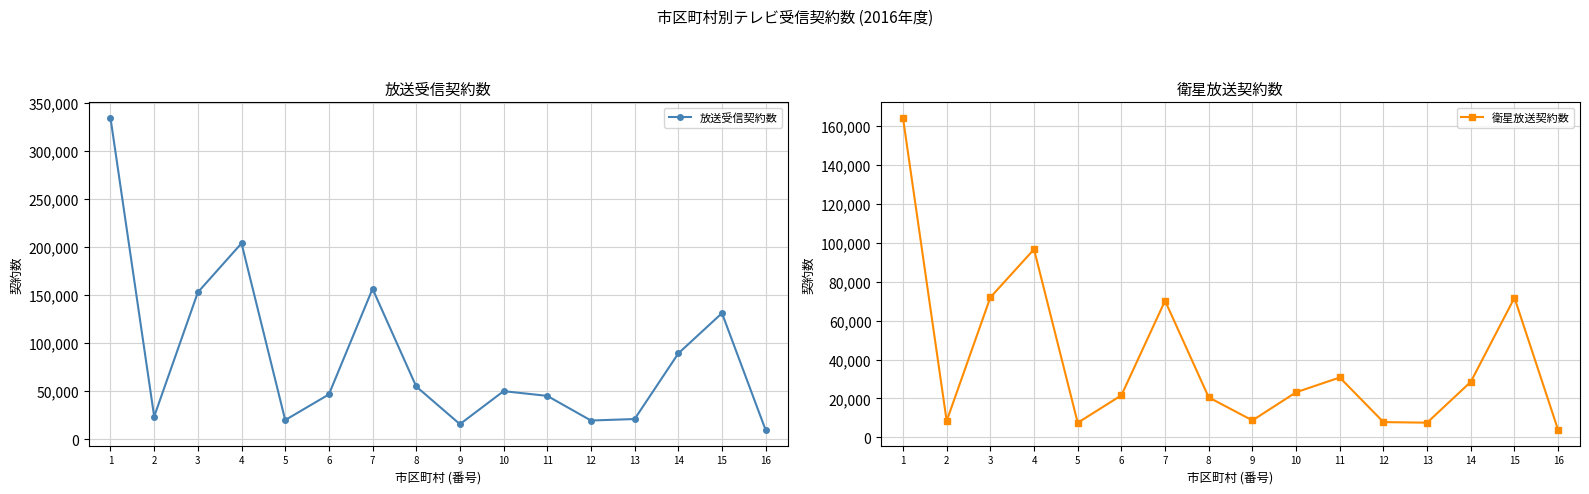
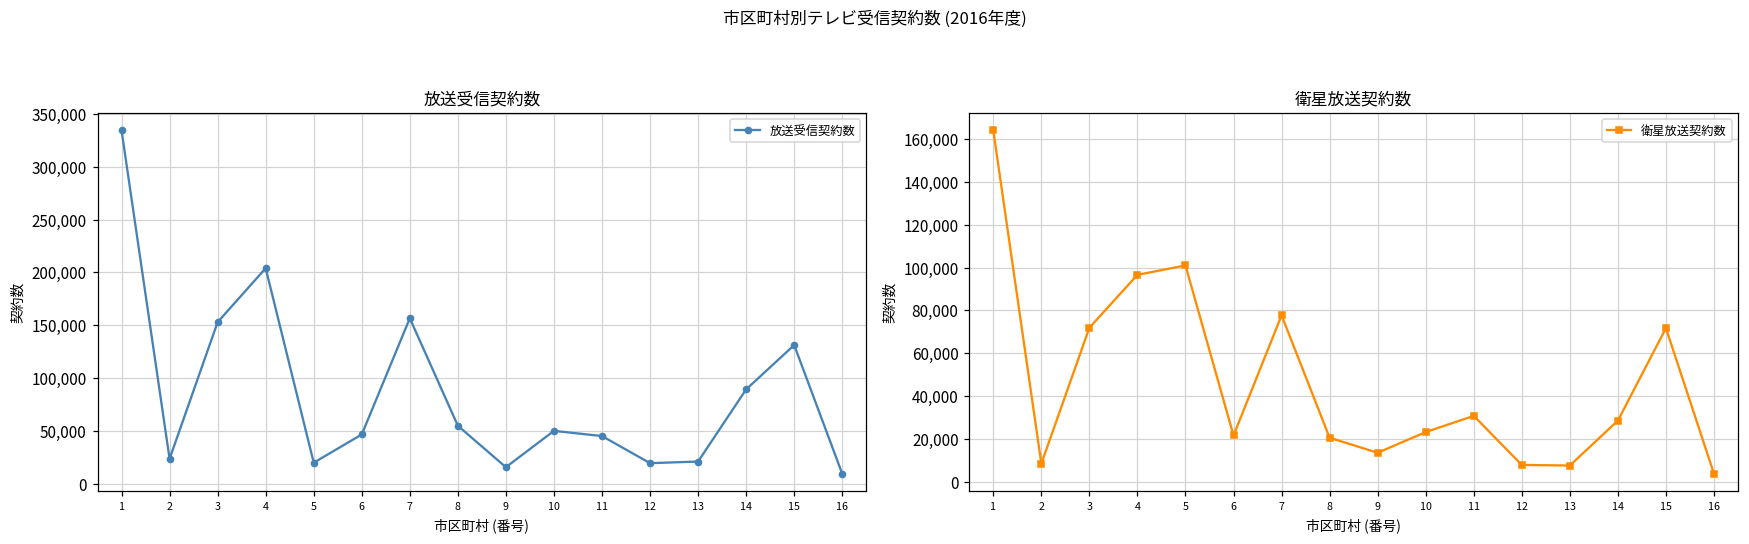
衛星放送契約数, 5: 8,000 -> 101,000
衛星放送契約数, 7: 70,000 -> 78,000
衛星放送契約数, 9: 9,000 -> 14,000
